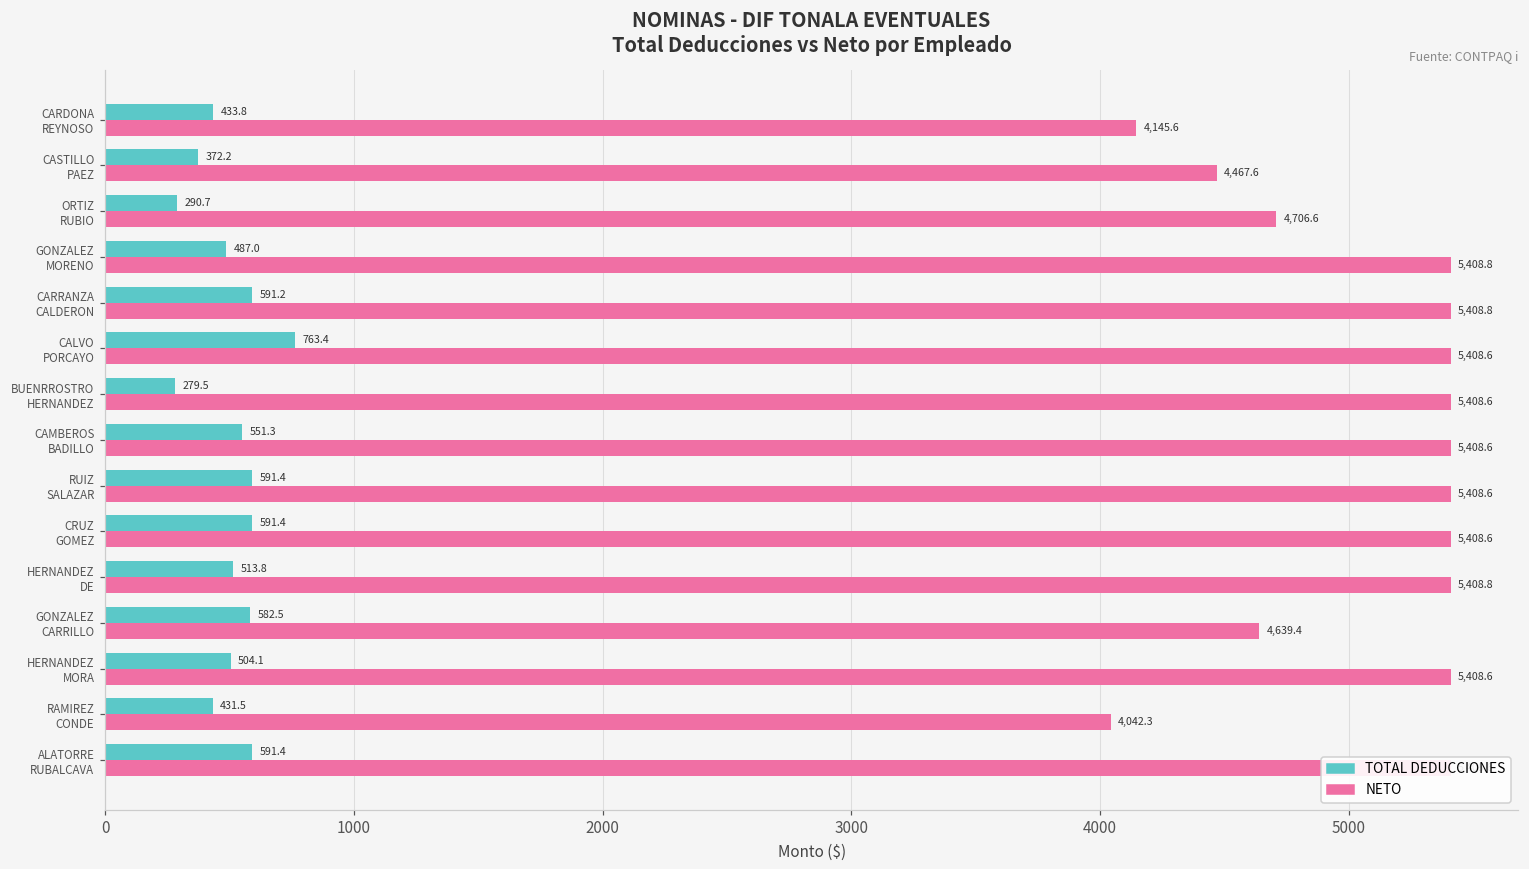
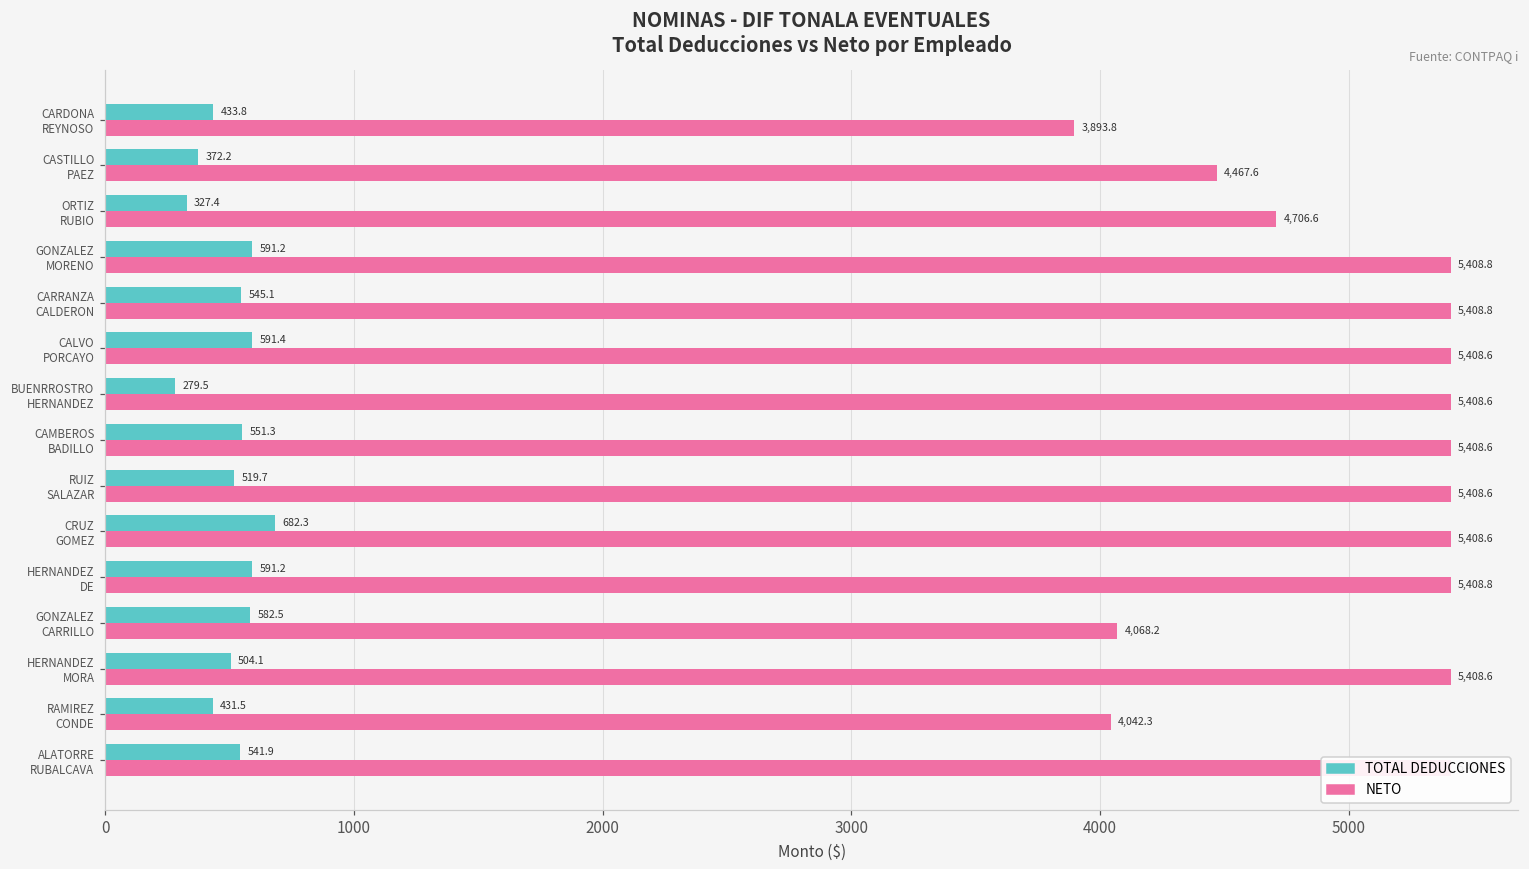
NETO, CARDONA REYNOSO: 4,145.6 -> 3,893.8
TOTAL DEDUCCIONES, ORTIZ RUBIO: 290.7 -> 327.4
TOTAL DEDUCCIONES, GONZALEZ MORENO: 487.0 -> 591.2
TOTAL DEDUCCIONES, CARRANZA CALDERON: 591.2 -> 545.1
TOTAL DEDUCCIONES, CALVO PORCAYO: 763.4 -> 591.4
TOTAL DEDUCCIONES, RUIZ SALAZAR: 591.4 -> 519.7
TOTAL DEDUCCIONES, CRUZ GOMEZ: 591.4 -> 682.3
TOTAL DEDUCCIONES, HERNANDEZ DE: 513.8 -> 591.2
NETO, GONZALEZ CARRILLO: 4,639.4 -> 4,068.2
TOTAL DEDUCCIONES, ALATORRE RUBALCAVA: 591.4 -> 541.9
